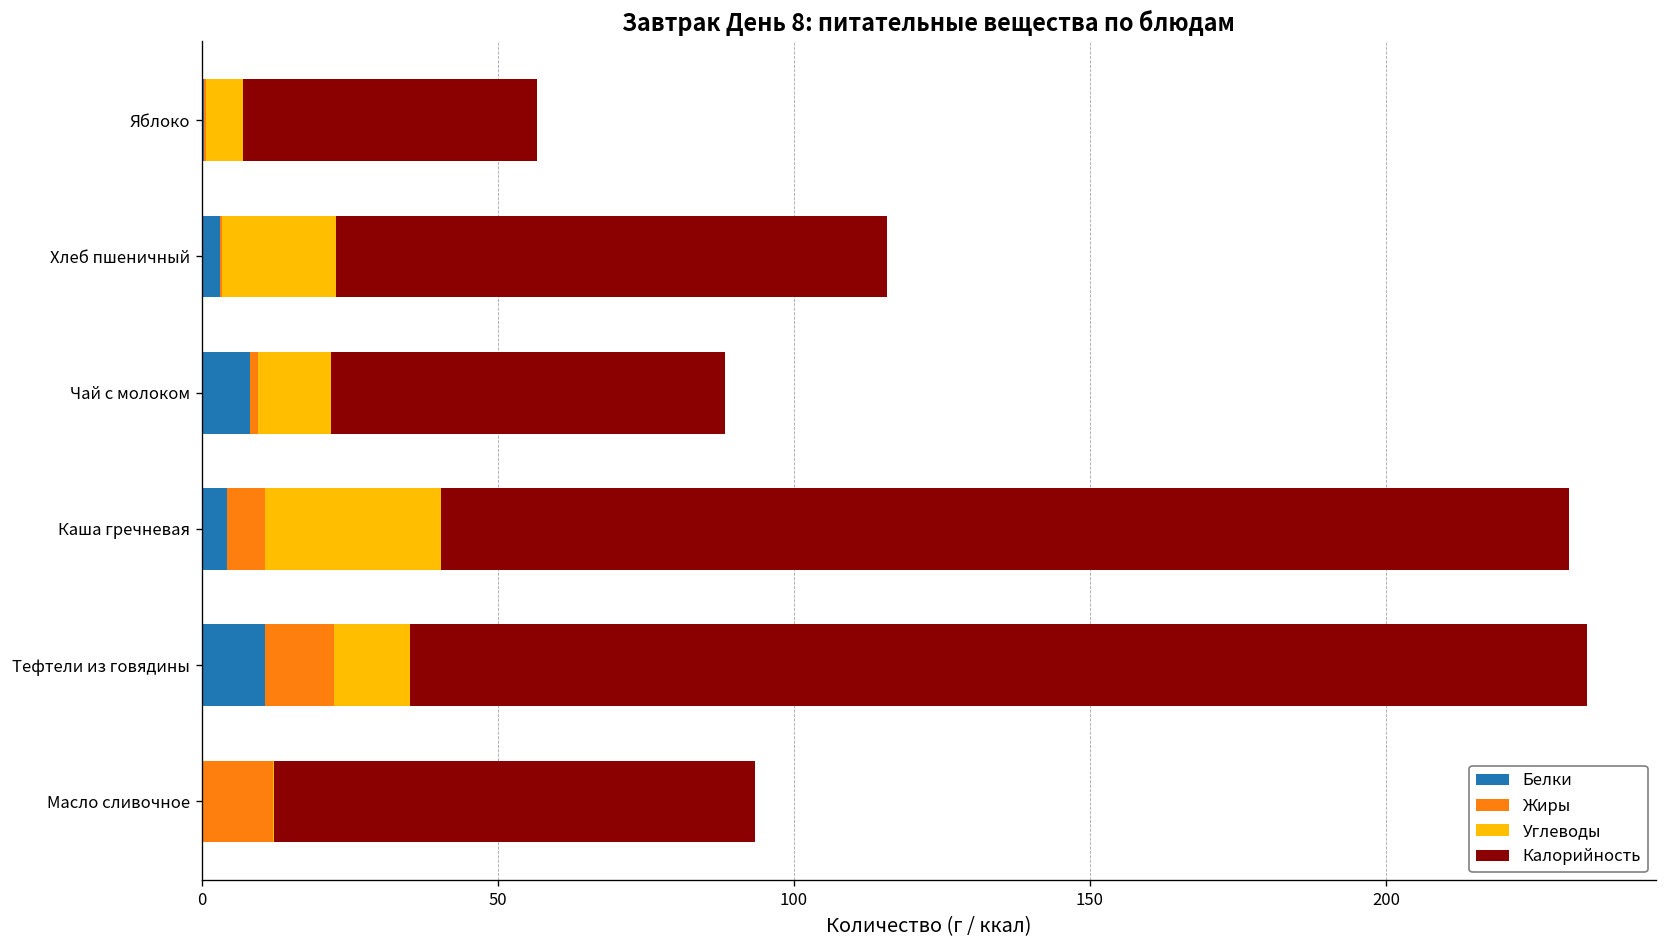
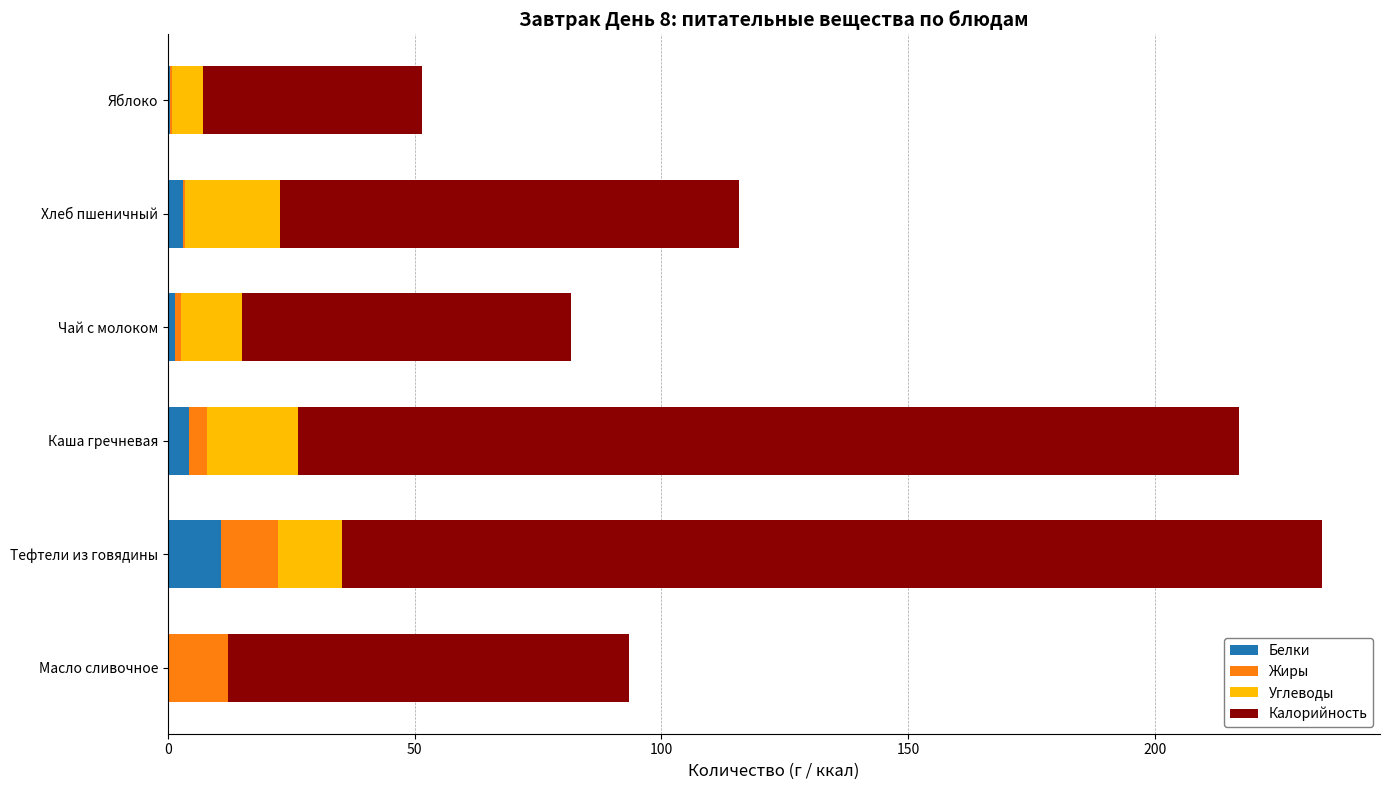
Калорийность, Яблоко: 50 -> 44
Белки, Чай с молоком: 8 -> 1
Жиры, Каша гречневая: 6 -> 4
Углеводы, Каша гречневая: 30 -> 19
